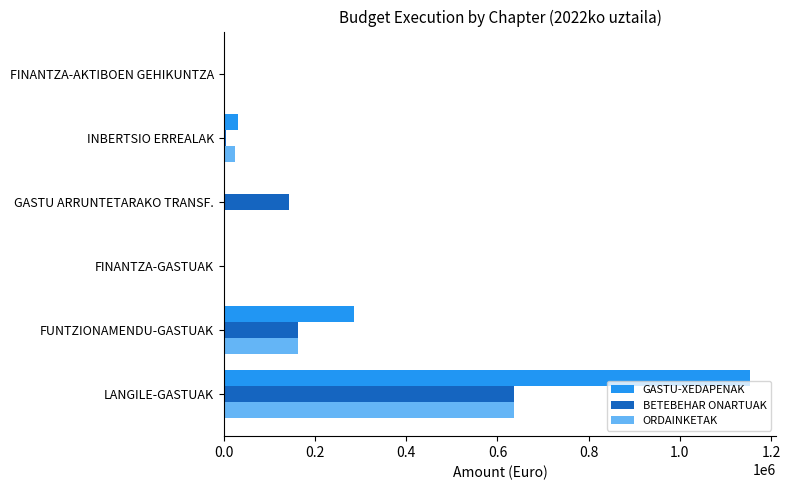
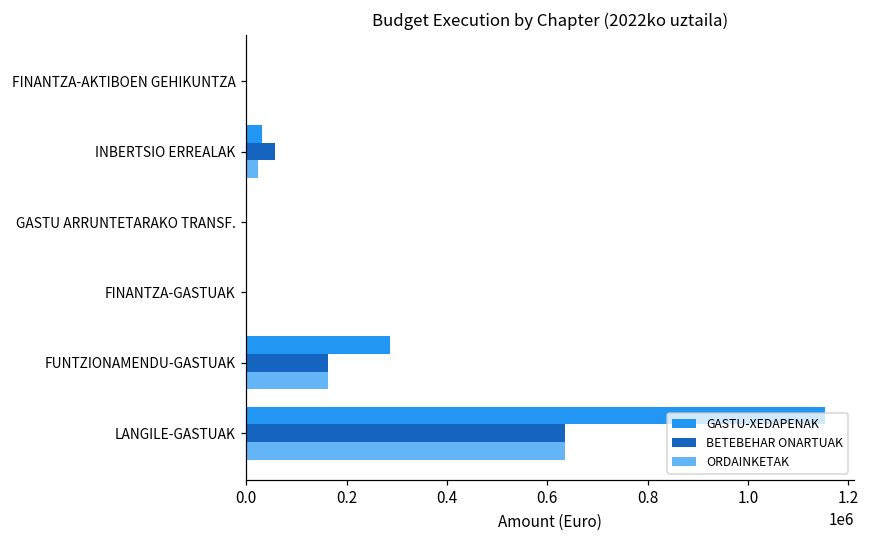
BETEBEHAR ONARTUAK, INBERTSIO ERREALAK: 0 -> 60000
BETEBEHAR ONARTUAK, GASTU ARRUNTETARAKO TRANSF.: 140000 -> 0
